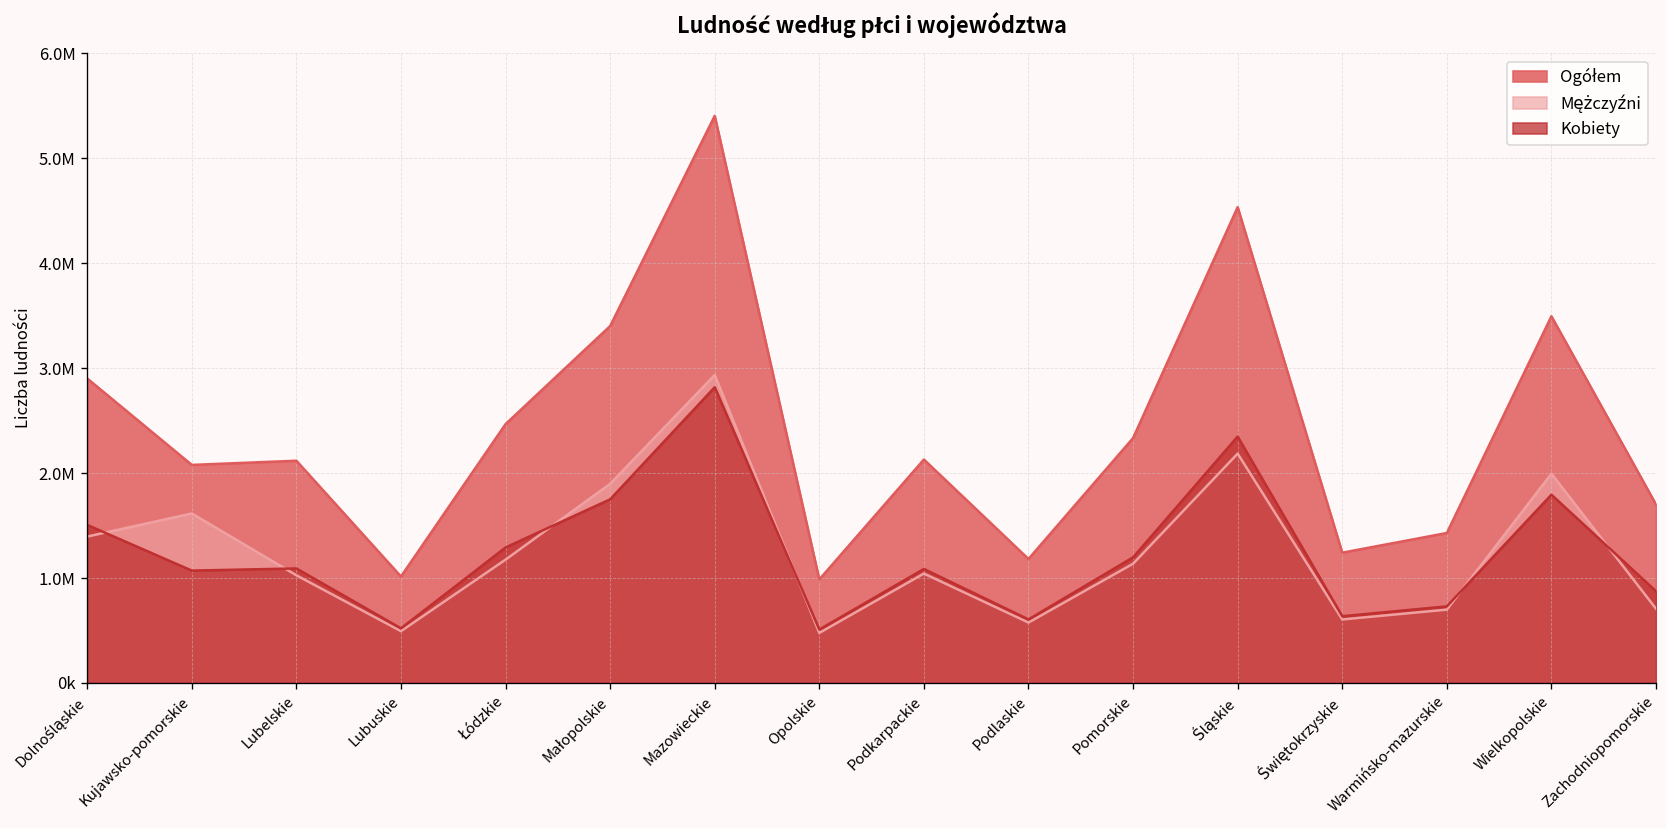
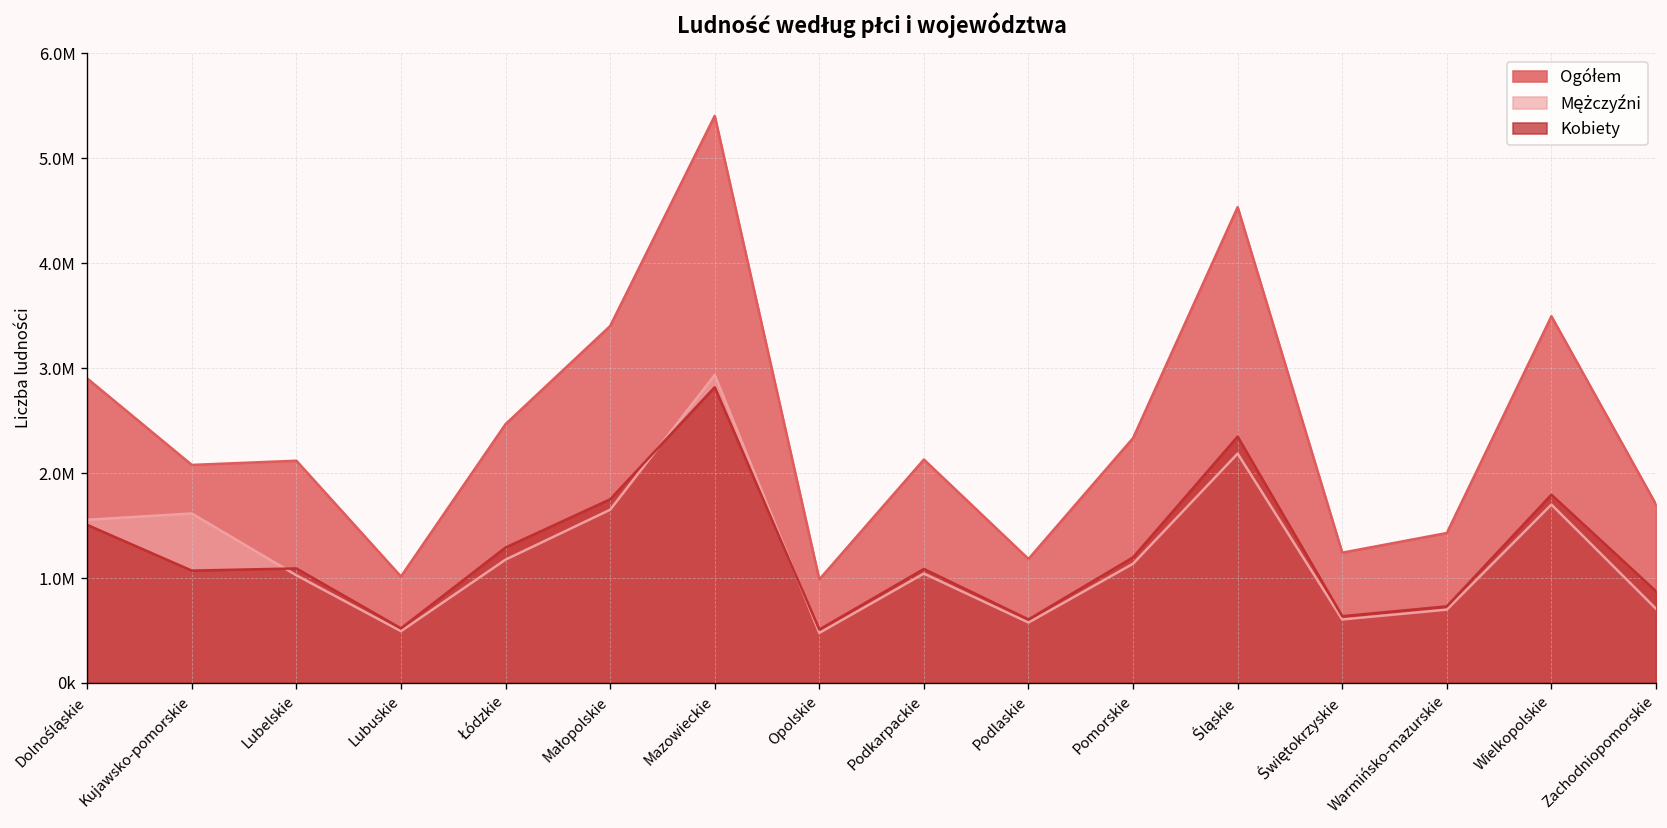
Mężczyźni, Dolnośląskie: 1400000 -> 1600000
Mężczyźni, Małopolskie: 1900000 -> 1700000
Mężczyźni, Wielkopolskie: 2000000 -> 1700000
